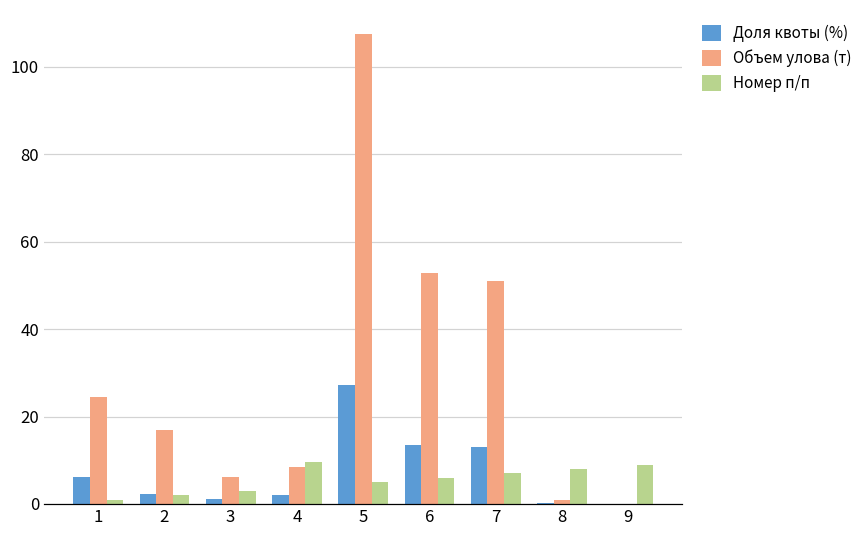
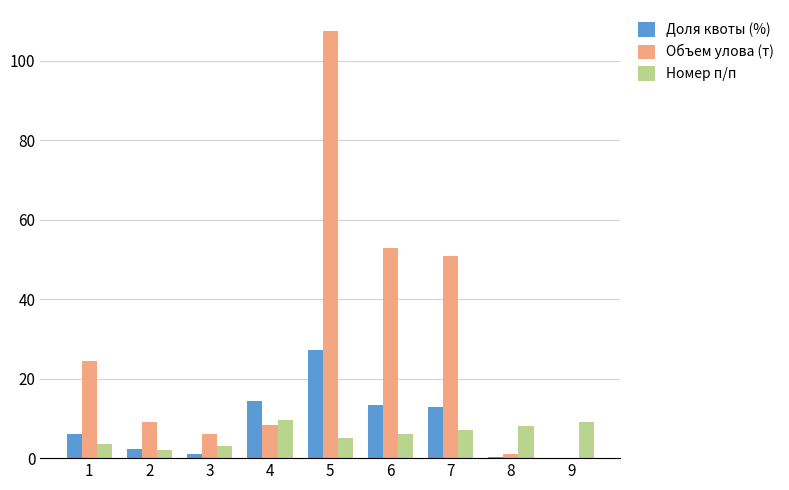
Номер п/п, 1: 1 -> 4
Объем улова (т), 2: 17 -> 9
Доля квоты (%), 4: 2 -> 15
